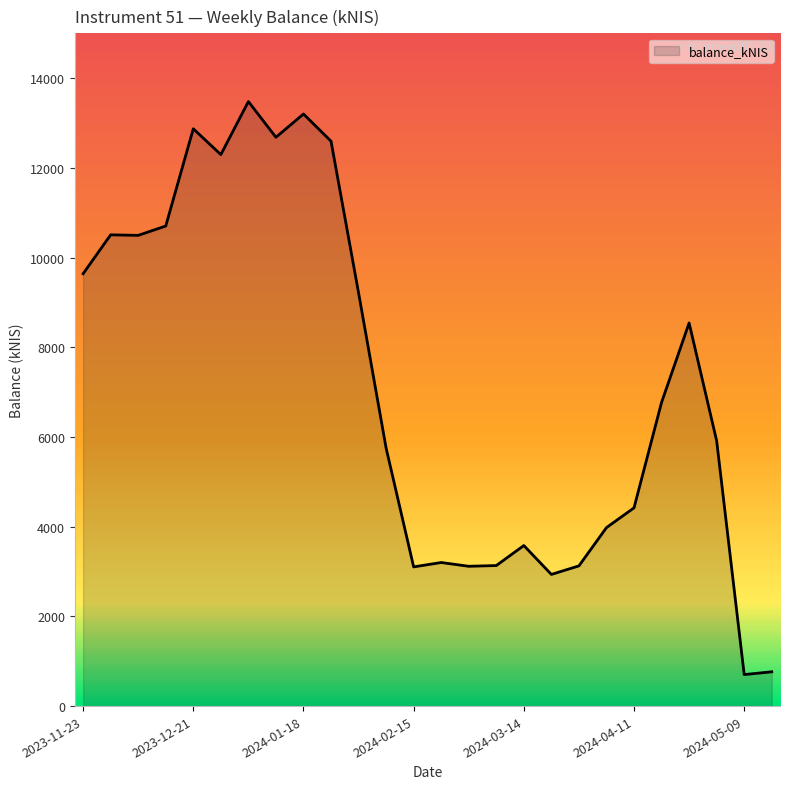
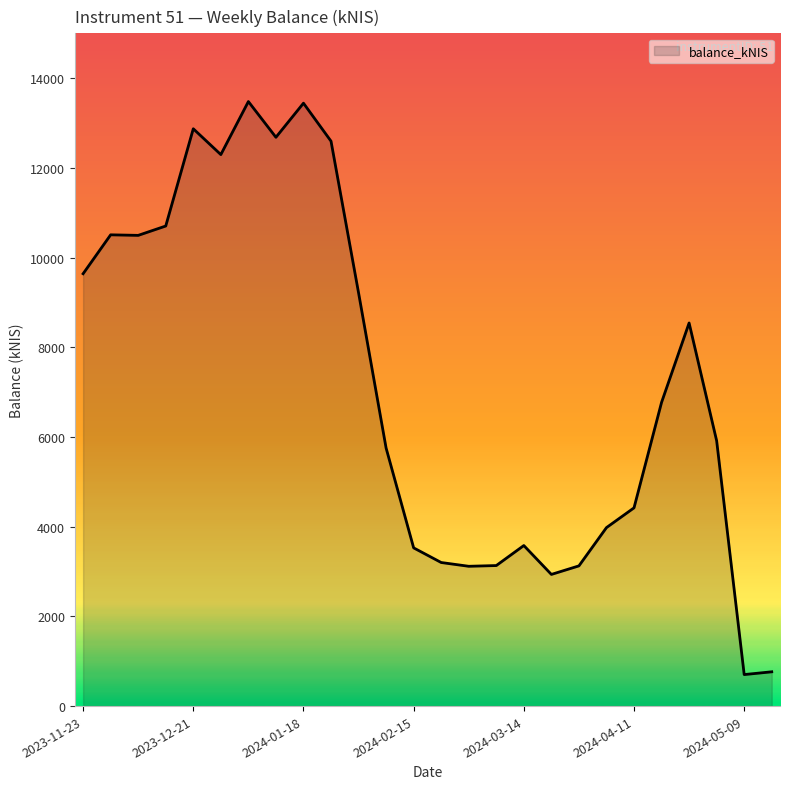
2024-01-18: 13200 -> 13400
2024-02-15: 3100 -> 3500
